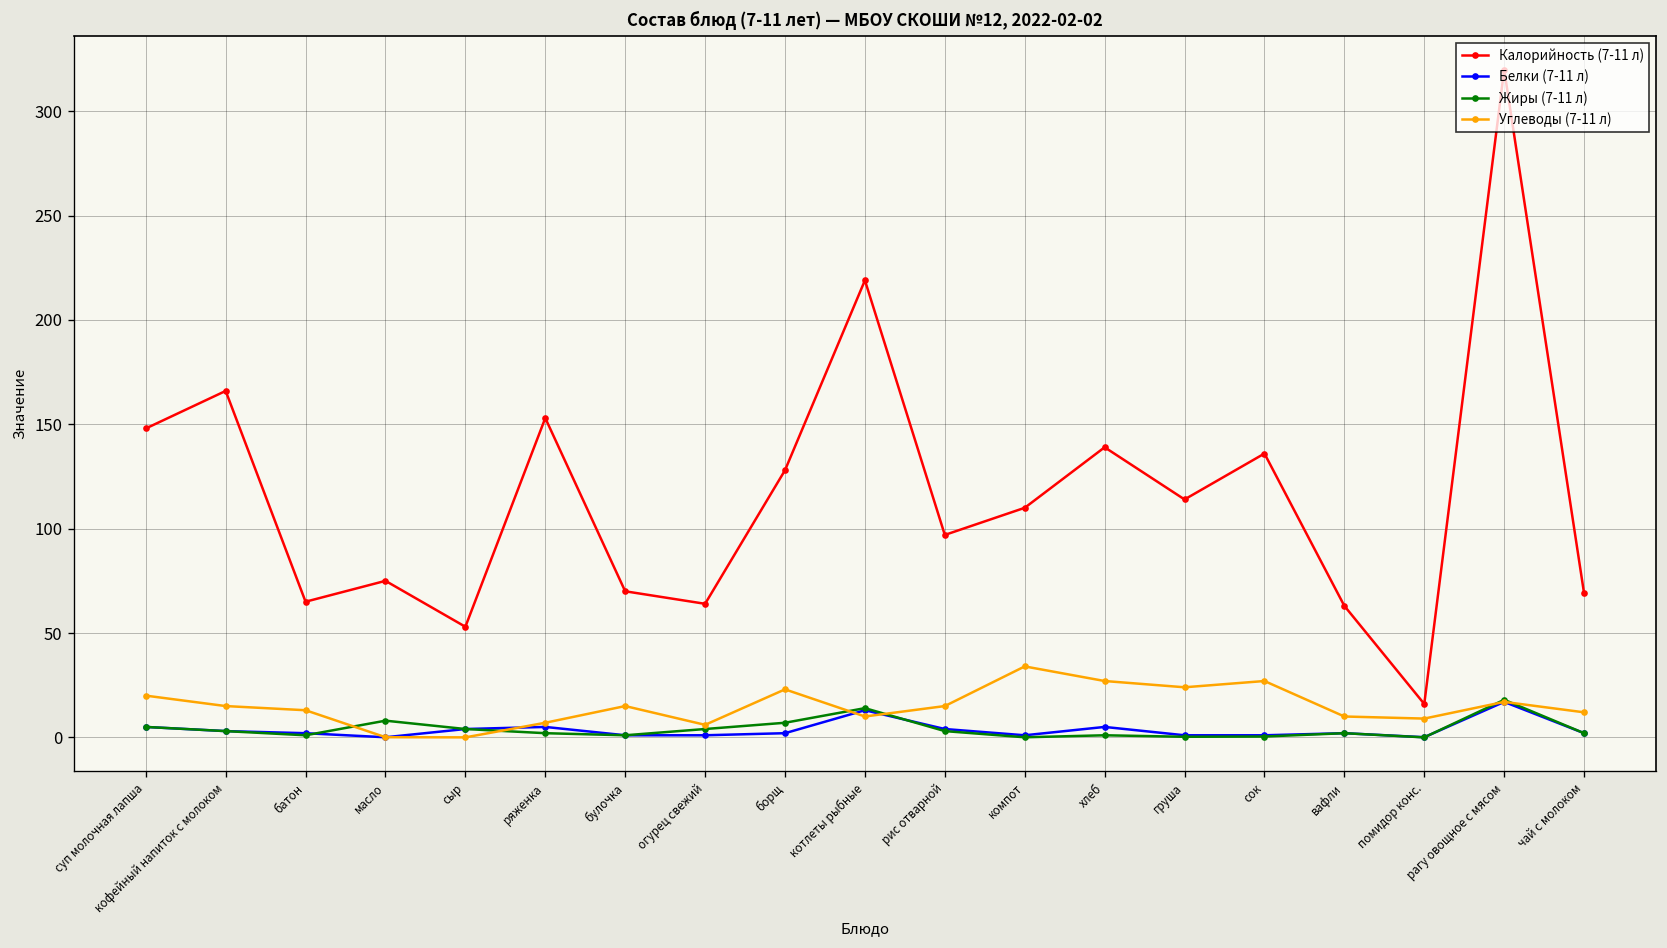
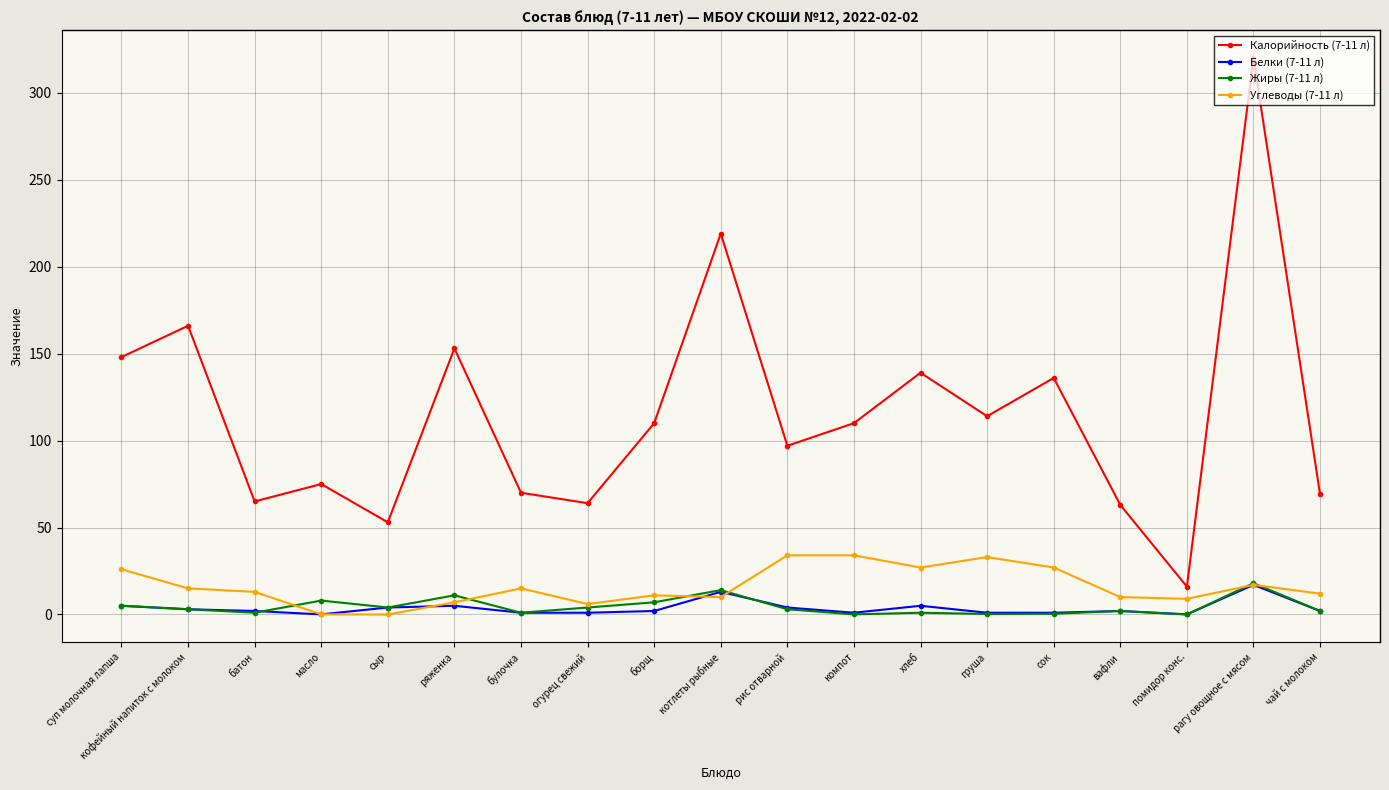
Углеводы (7-11 л), суп молочная лапша: 20 -> 26
Жиры (7-11 л), ряженка: 2 -> 11
Калорийность (7-11 л), борщ: 128 -> 110
Углеводы (7-11 л), борщ: 23 -> 11
Углеводы (7-11 л), рис отварной: 15 -> 34
Углеводы (7-11 л), груша: 24 -> 33
